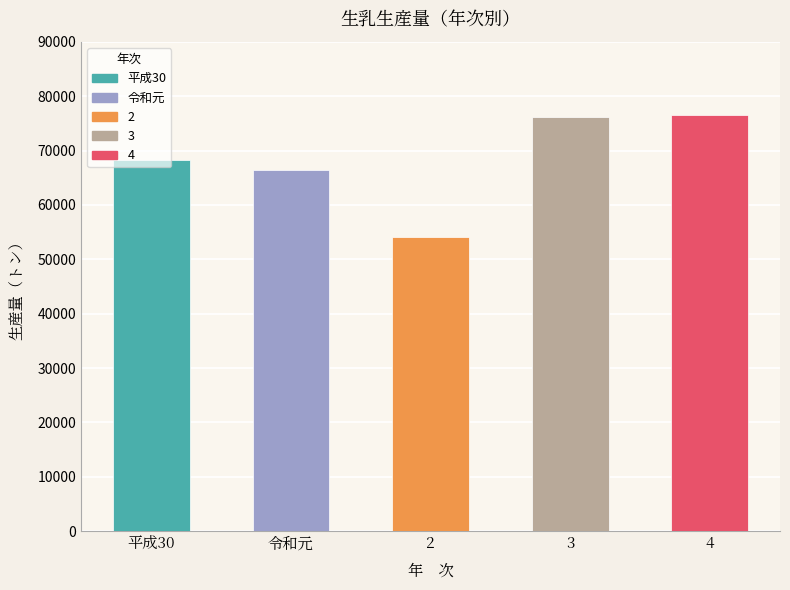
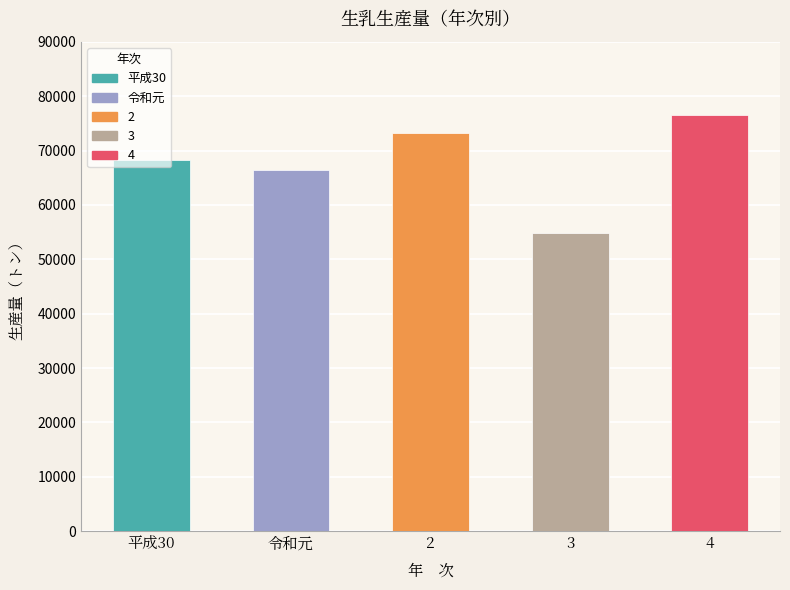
2: 54000 -> 73000
3: 76000 -> 55000
